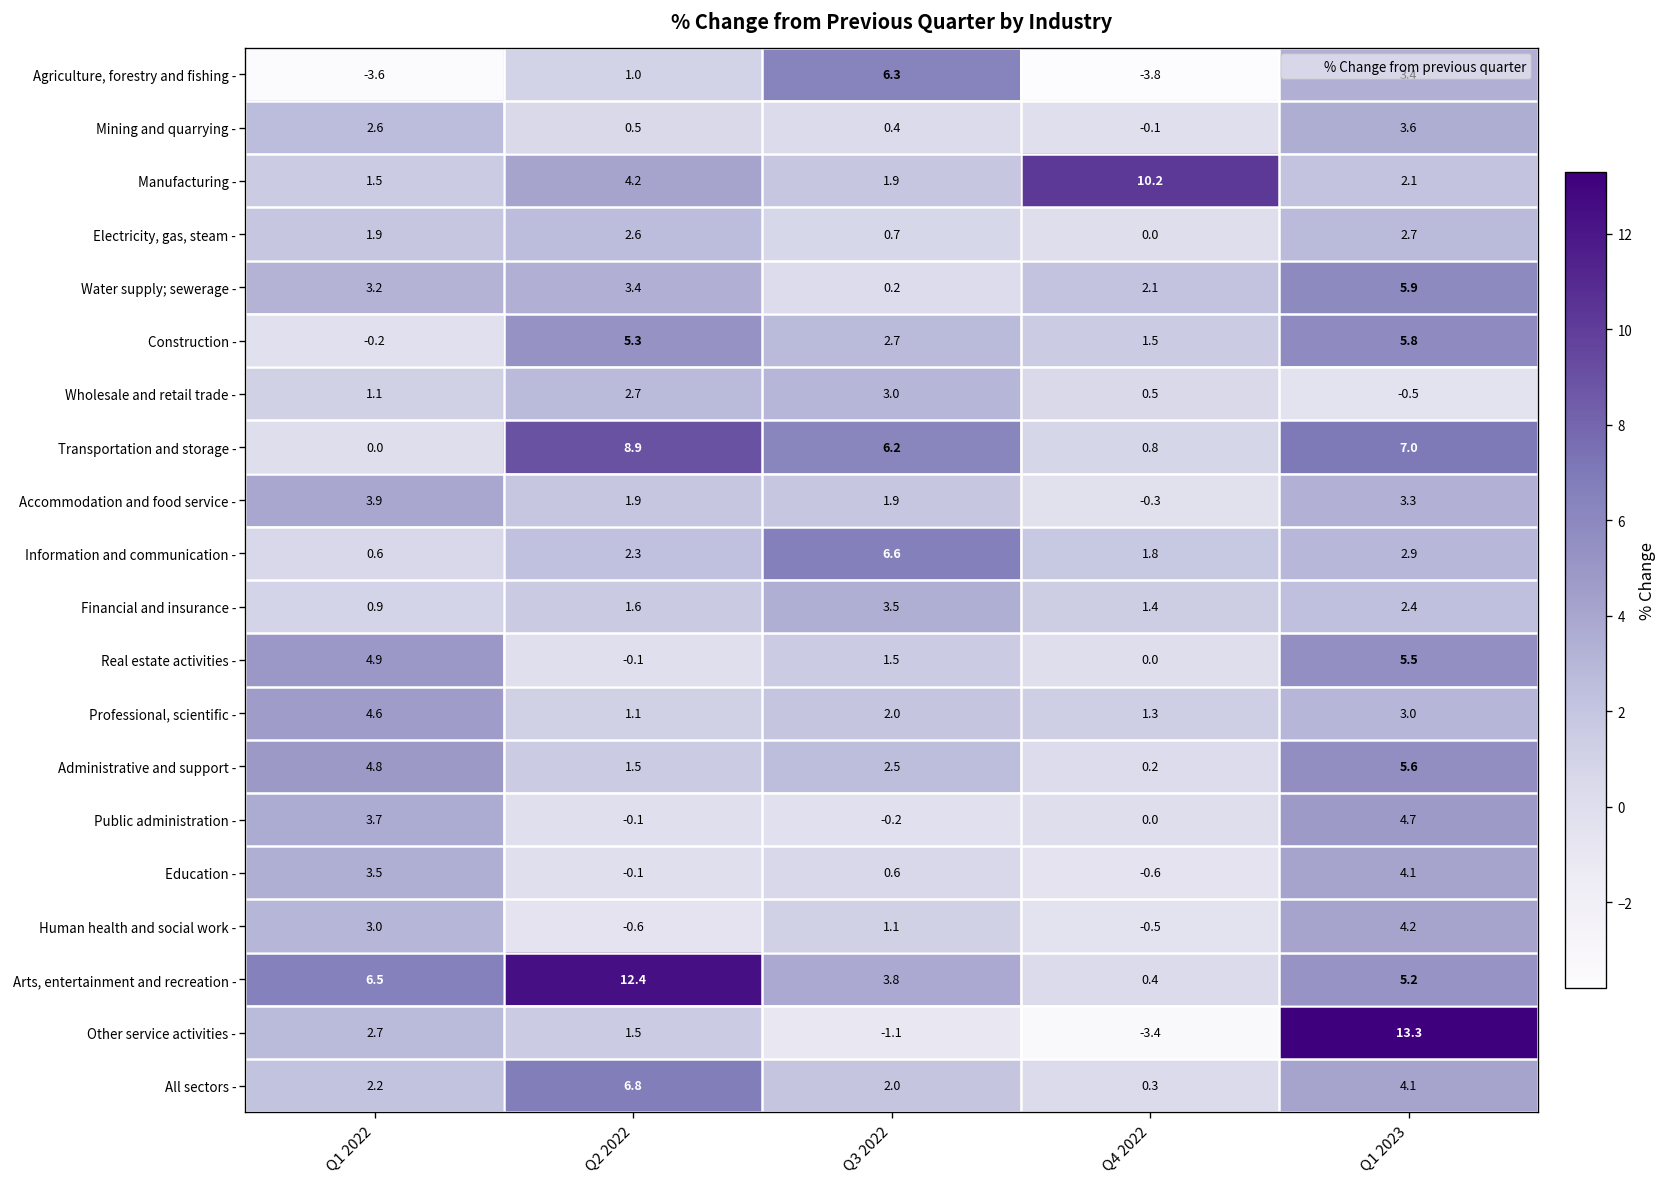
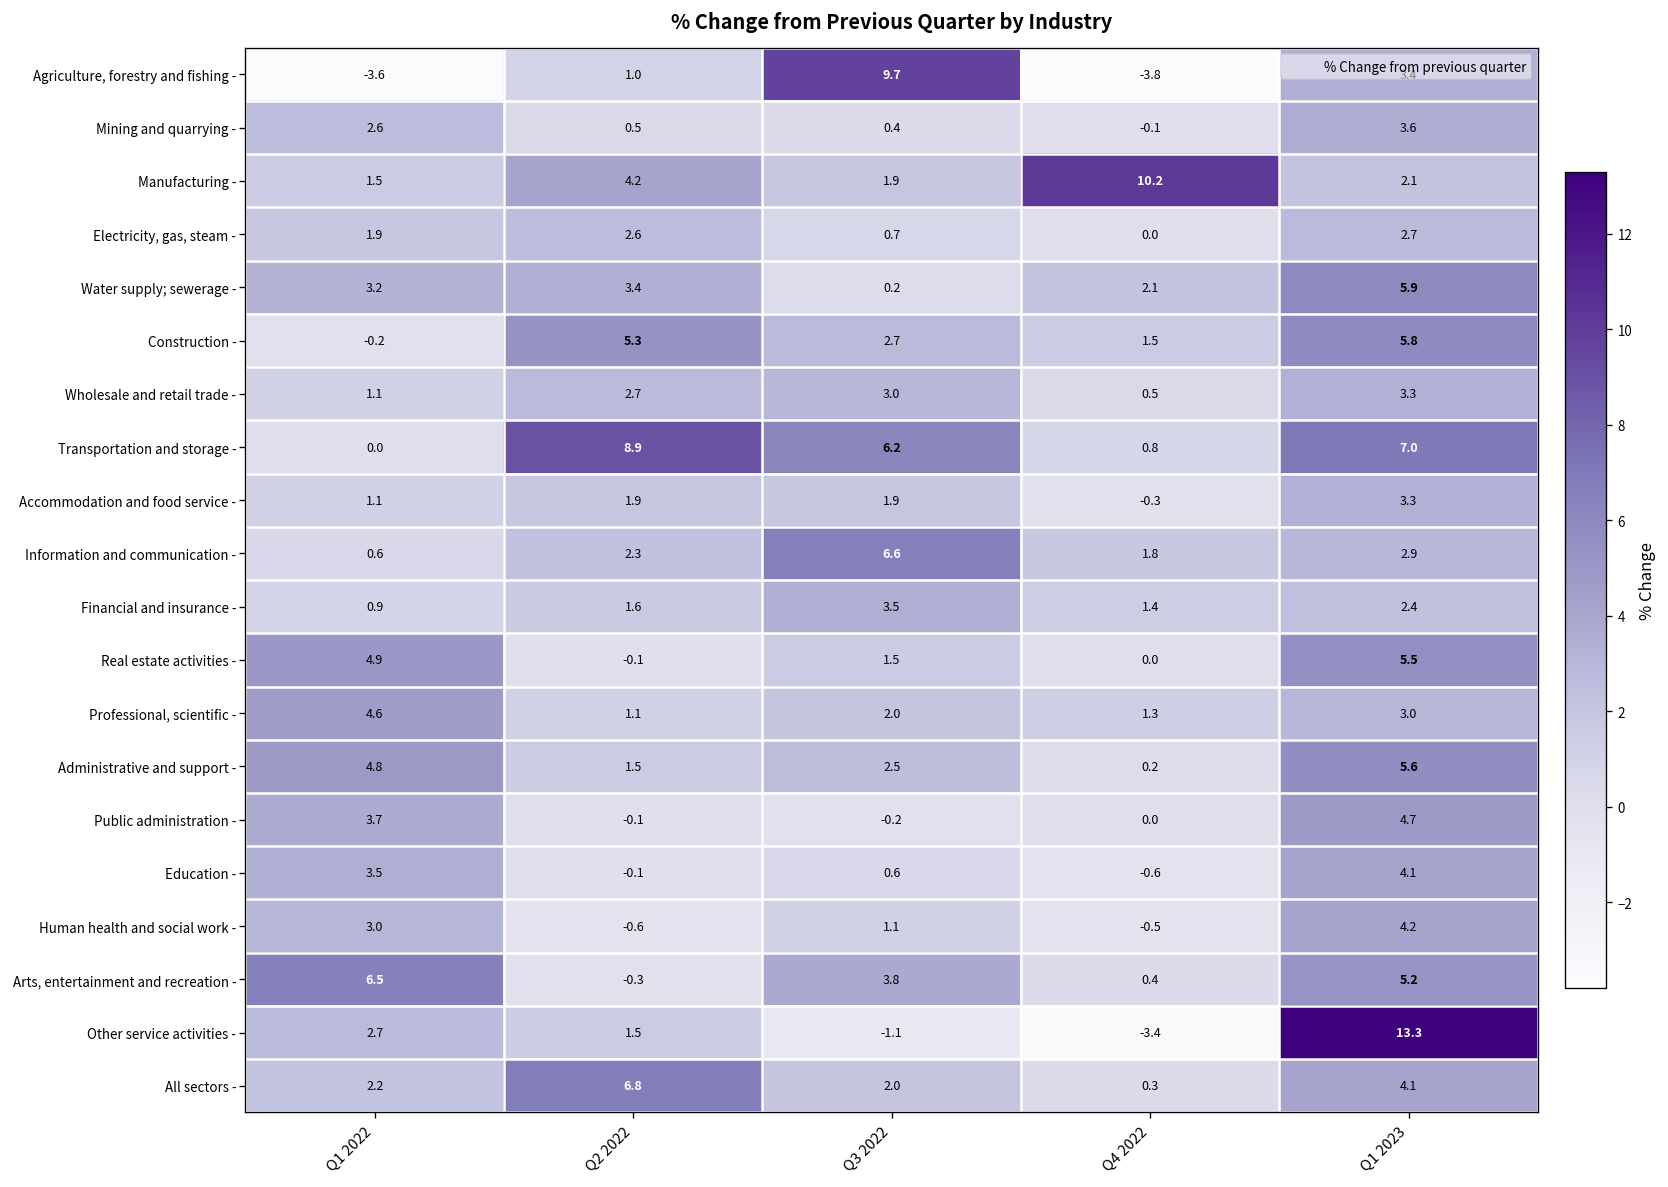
Agriculture, forestry and fishing -, Q3 2022: 6.3 -> 9.7
Wholesale and retail trade -, Q1 2023: -0.5 -> 3.3
Accommodation and food service -, Q1 2022: 3.9 -> 1.1
Arts, entertainment and recreation -, Q2 2022: 12.4 -> -0.3
